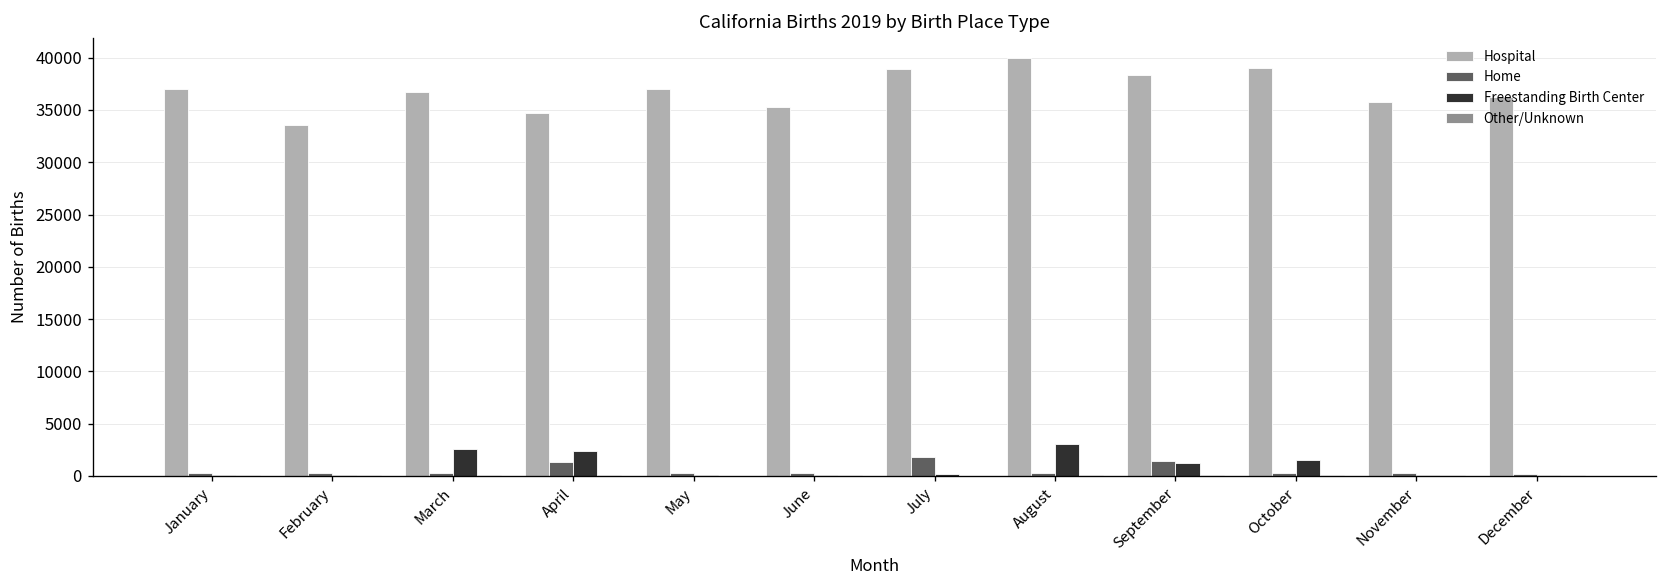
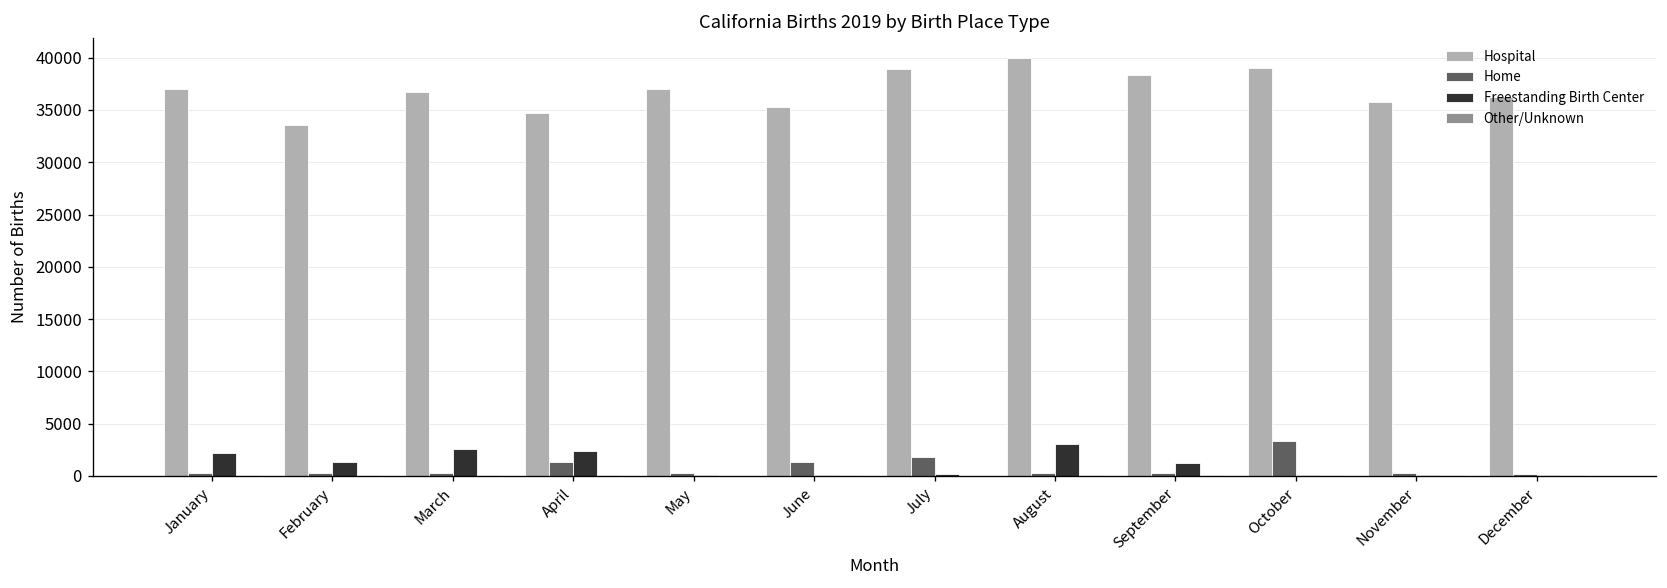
Freestanding Birth Center, January: 0 -> 2000
Freestanding Birth Center, February: 0 -> 1000
Home, June: 0 -> 1000
Home, September: 1000 -> 0
Home, October: 0 -> 3000
Freestanding Birth Center, October: 2000 -> 0
